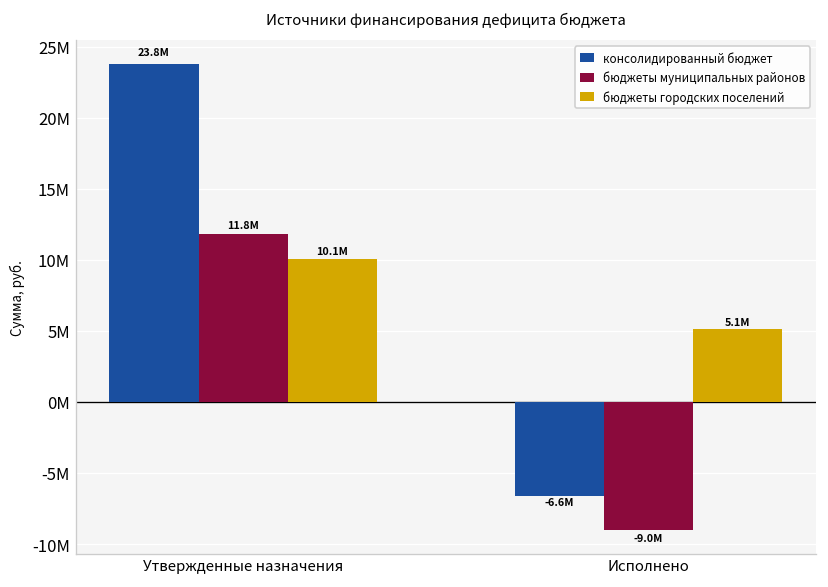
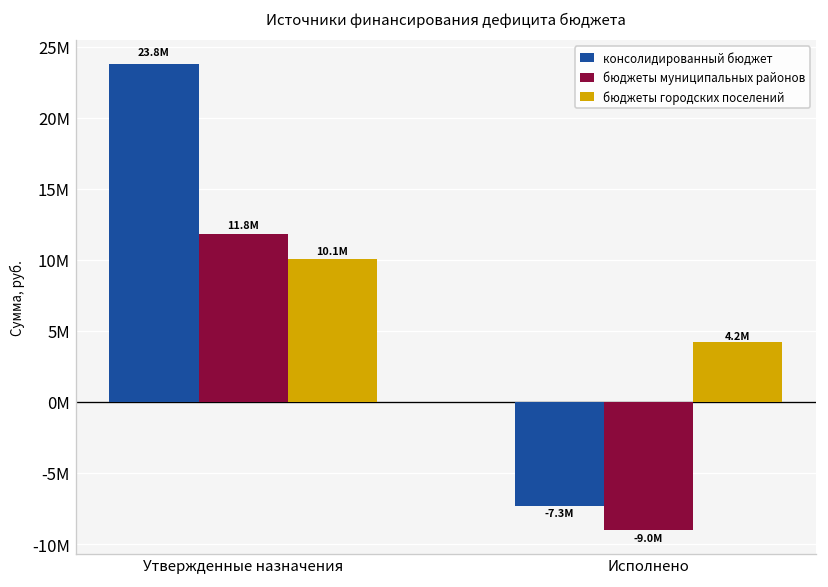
консолидированный бюджет, Исполнено: -6.6M -> -7.3M
бюджеты городских поселений, Исполнено: 5.1M -> 4.2M
